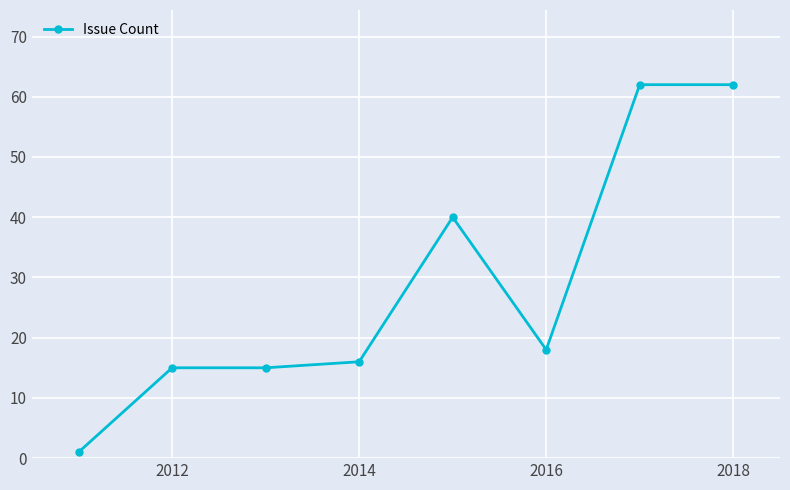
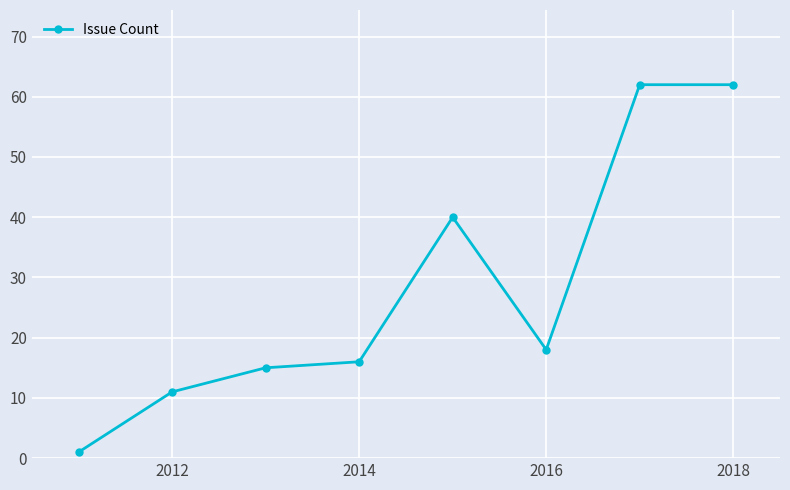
2012: 15 -> 11
